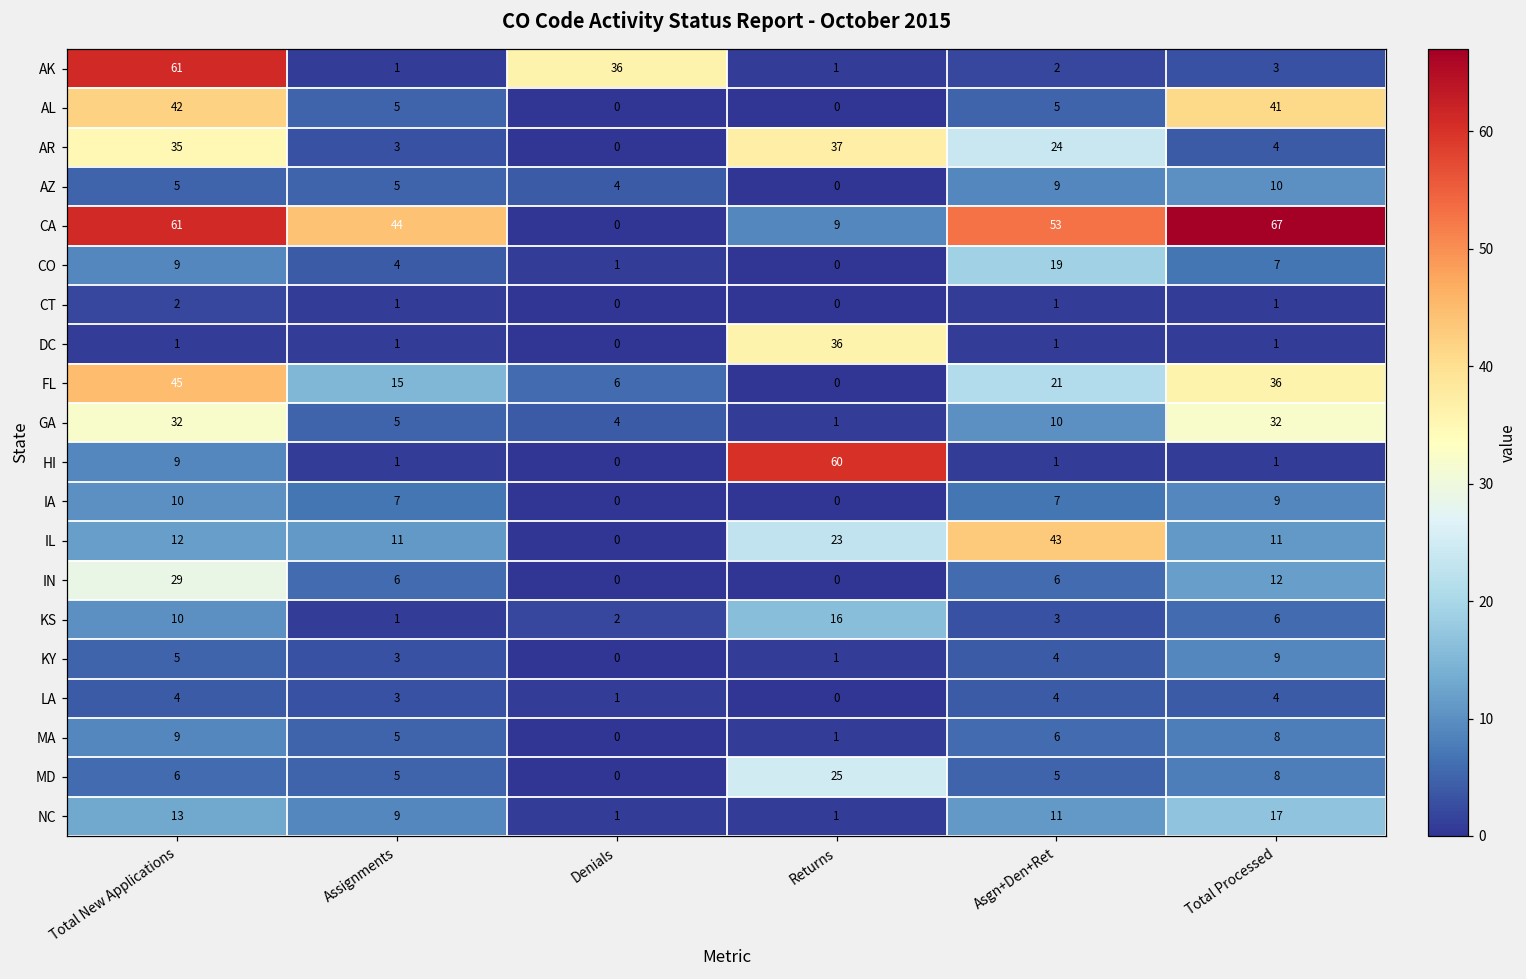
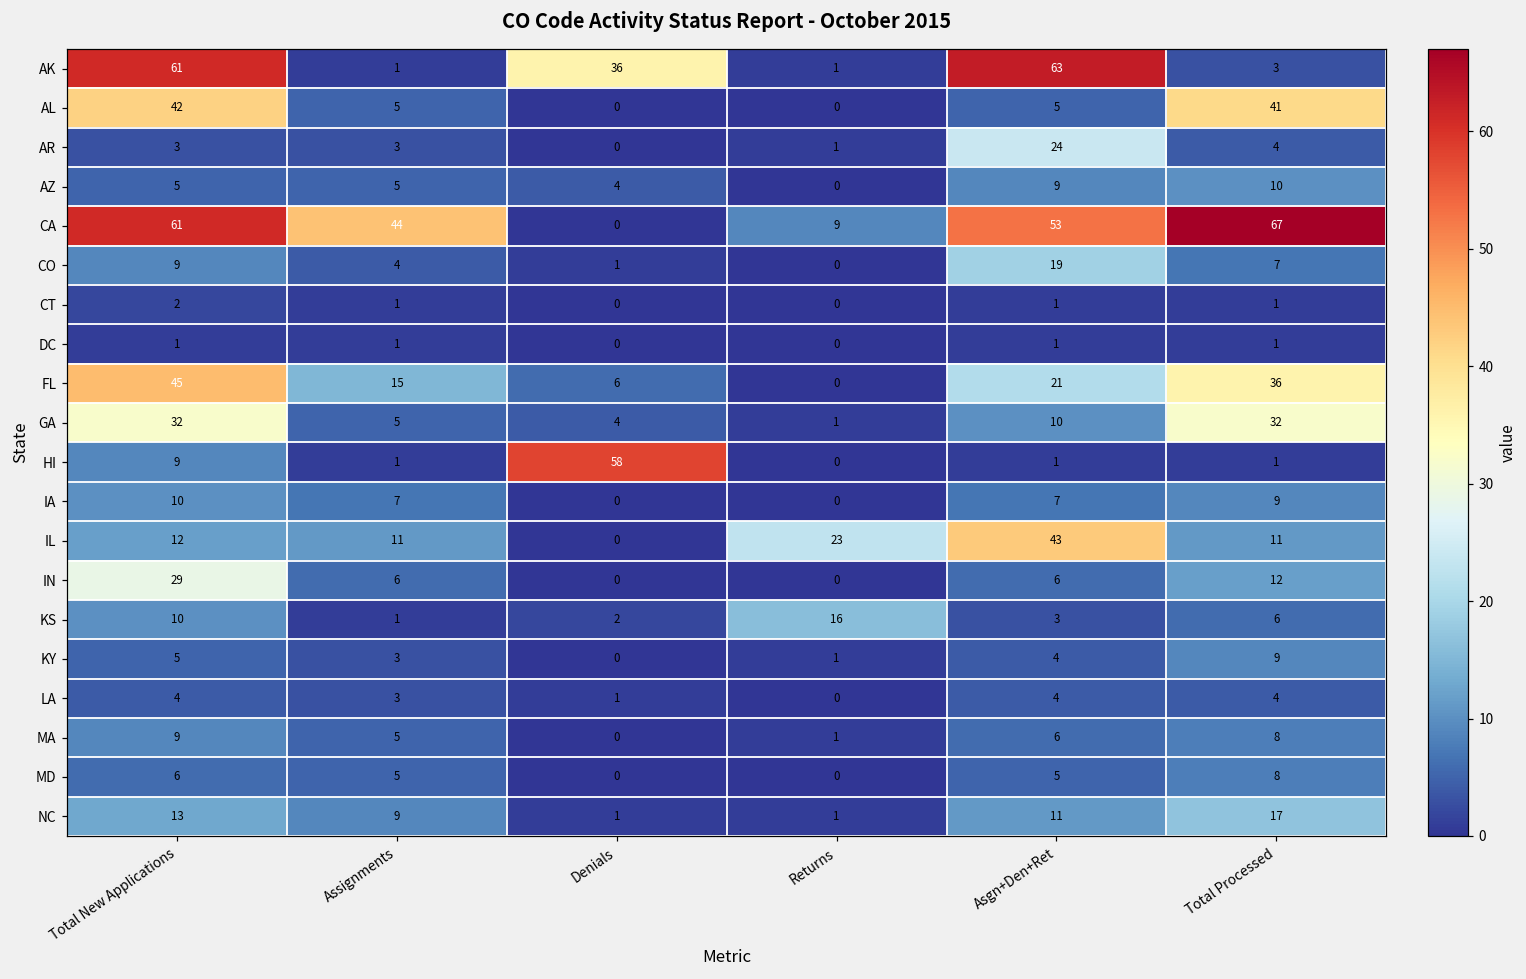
AK, Asgn+Den+Ret: 2 -> 63
AR, Total New Applications: 35 -> 3
AR, Returns: 37 -> 1
DC, Returns: 36 -> 0
HI, Denials: 0 -> 58
HI, Returns: 60 -> 0
MD, Returns: 25 -> 0
